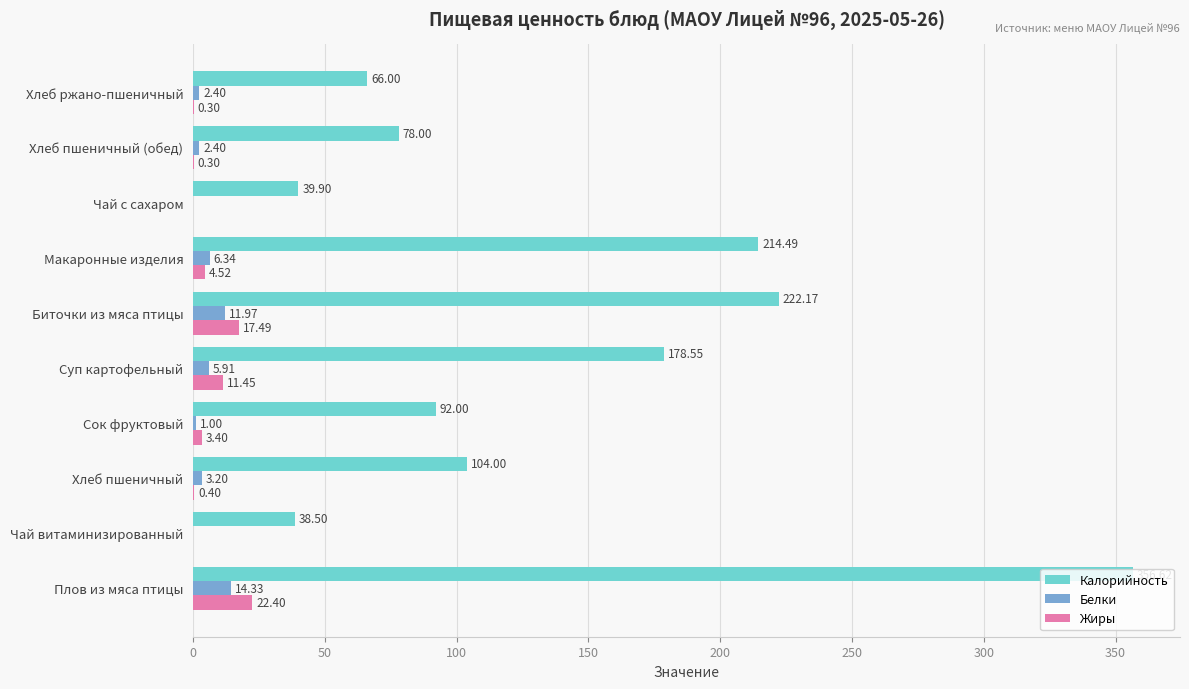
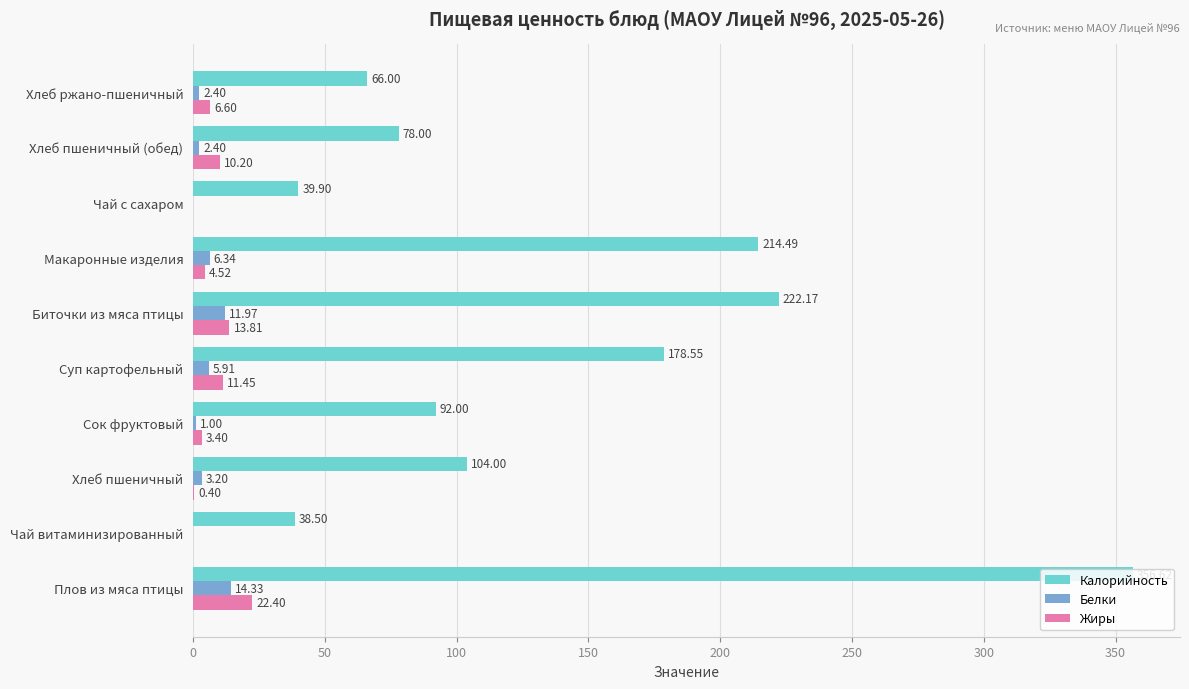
Жиры, Хлеб ржано-пшеничный: 0.30 -> 6.60
Жиры, Хлеб пшеничный (обед): 0.30 -> 10.20
Жиры, Биточки из мяса птицы: 17.49 -> 13.81
